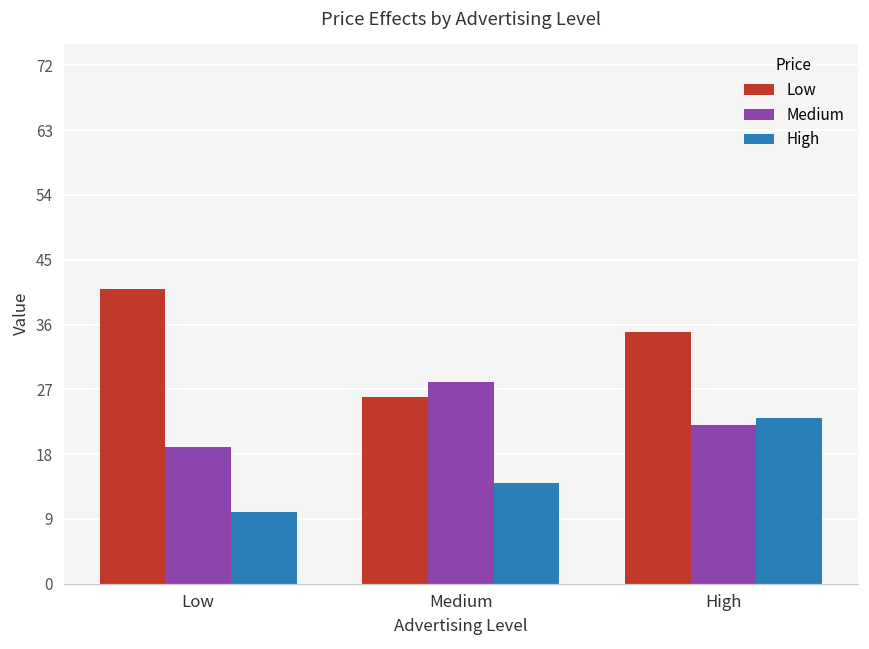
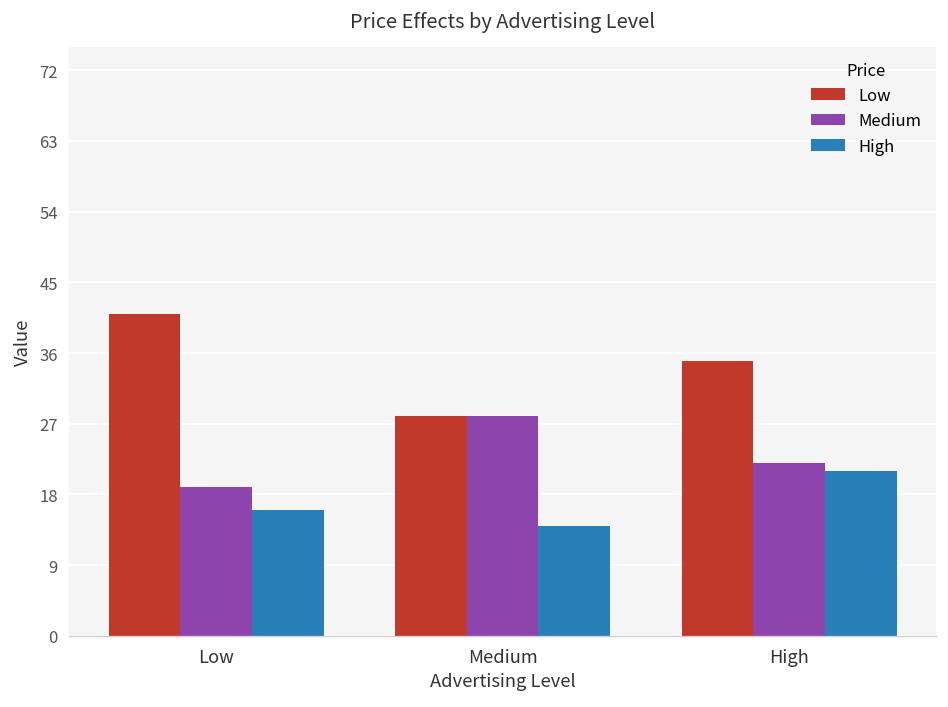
High, Low: 10 -> 16
Low, Medium: 26 -> 28
High, High: 23 -> 21
